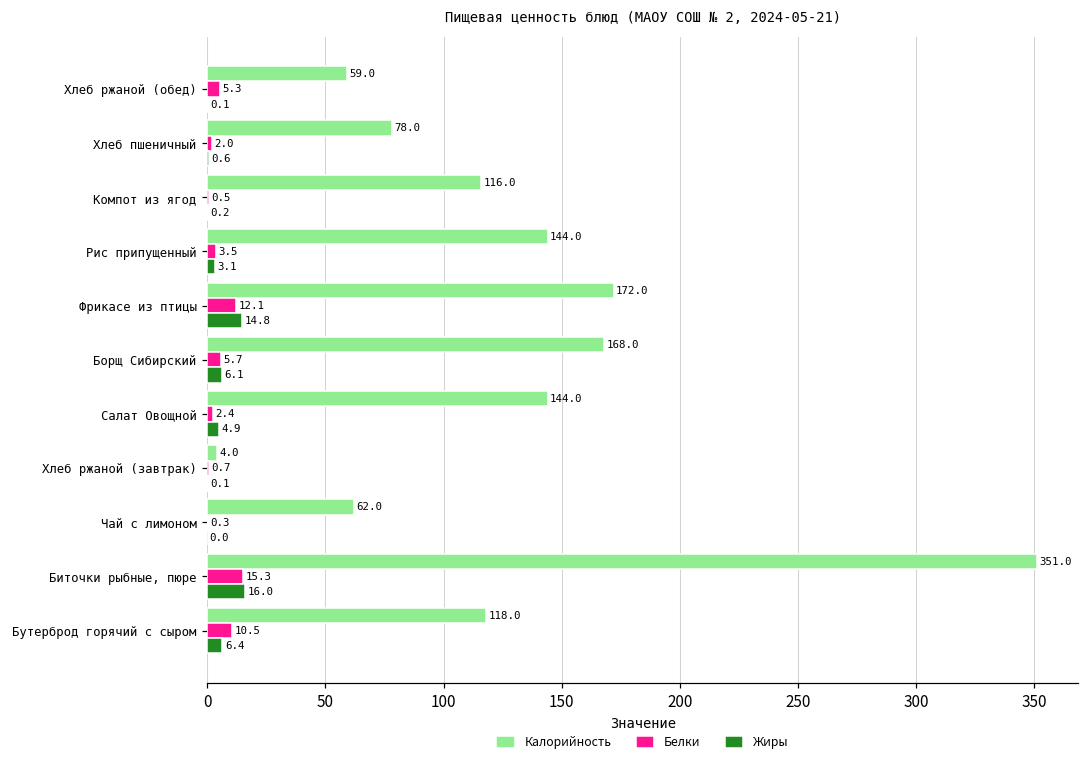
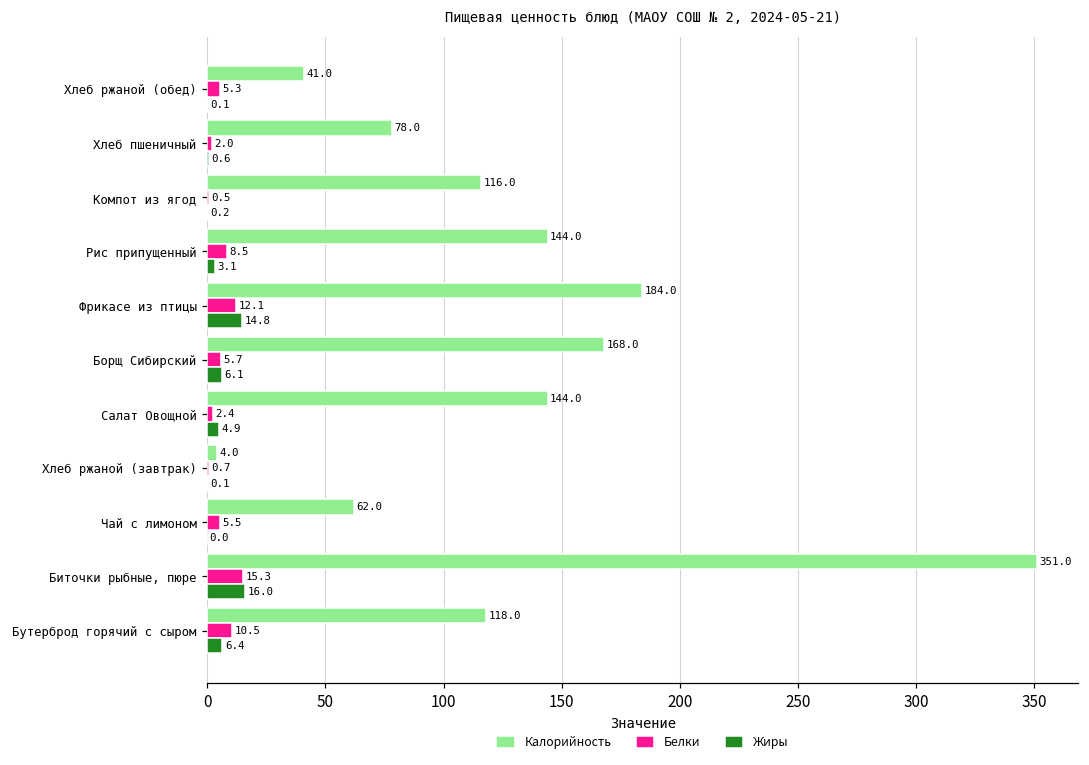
Калорийность, Хлеб ржаной (обед): 59.0 -> 41.0
Белки, Рис припущенный: 3.5 -> 8.5
Калорийность, Фрикасе из птицы: 172.0 -> 184.0
Белки, Чай с лимоном: 0.3 -> 5.5
